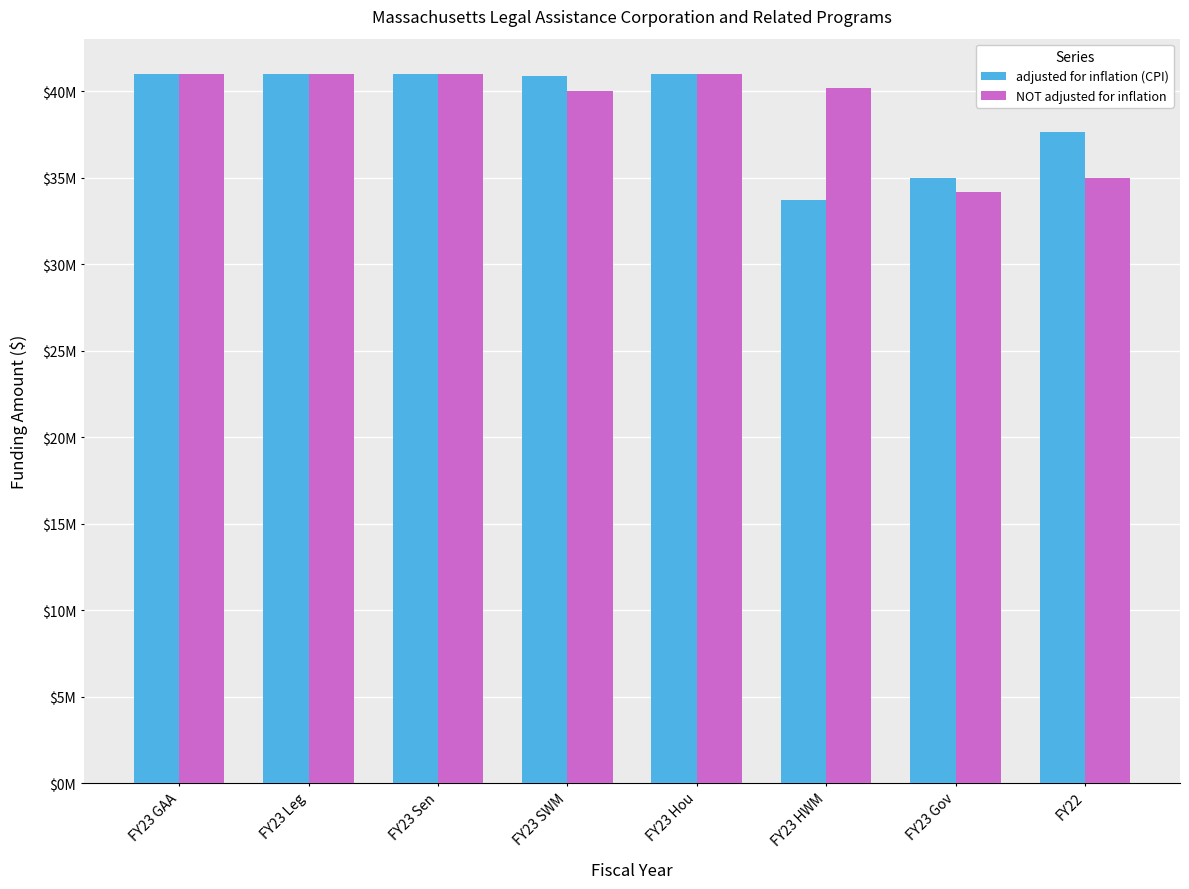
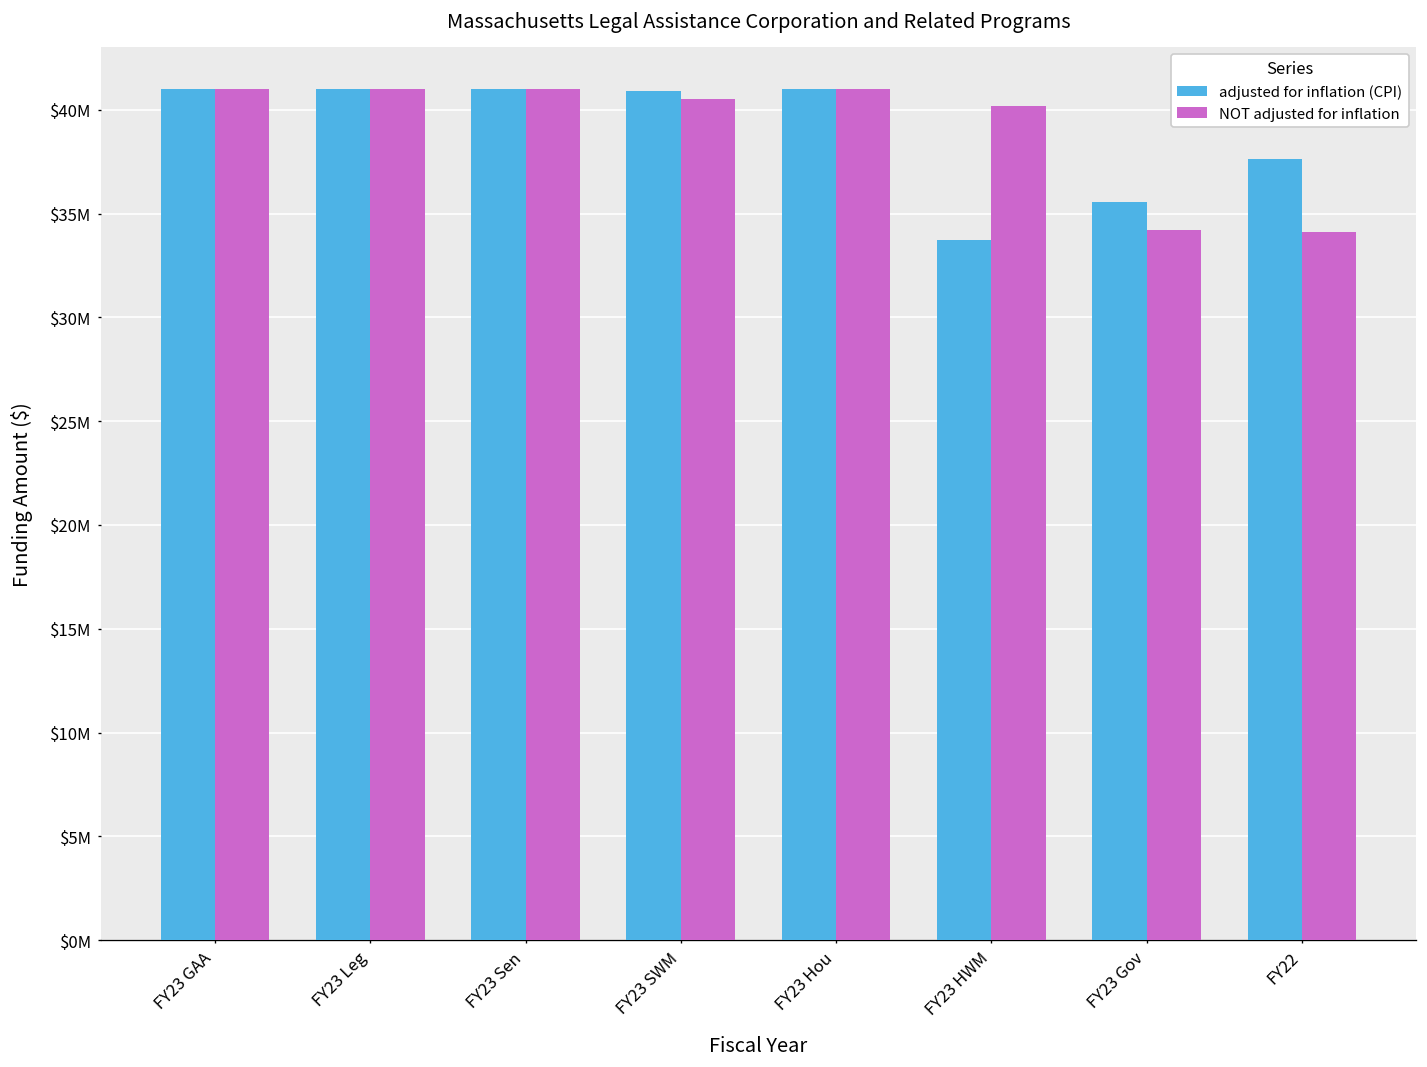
NOT adjusted for inflation, FY23 SWM: $40000000 -> $40500000
adjusted for inflation (CPI), FY23 Gov: $35000000 -> $35500000
NOT adjusted for inflation, FY22: $35000000 -> $34100000
